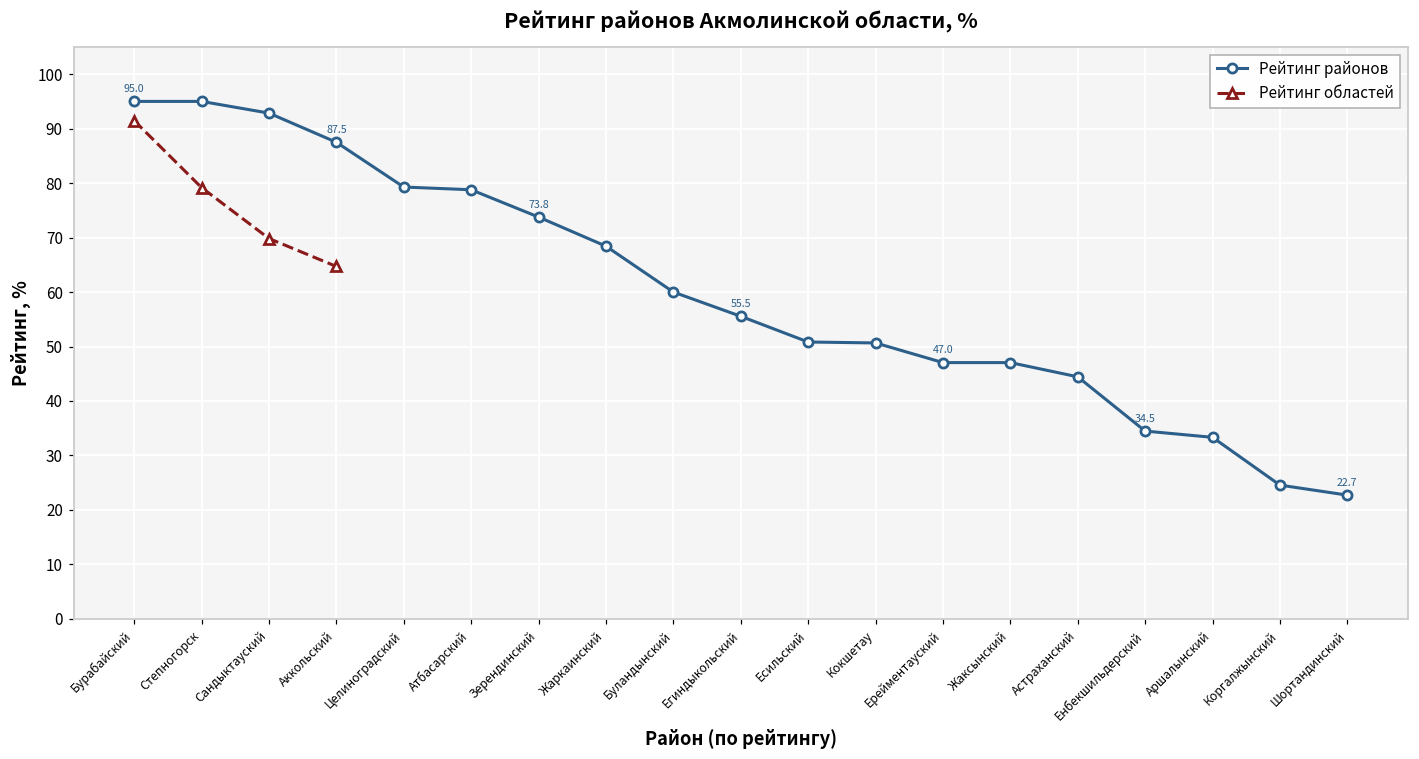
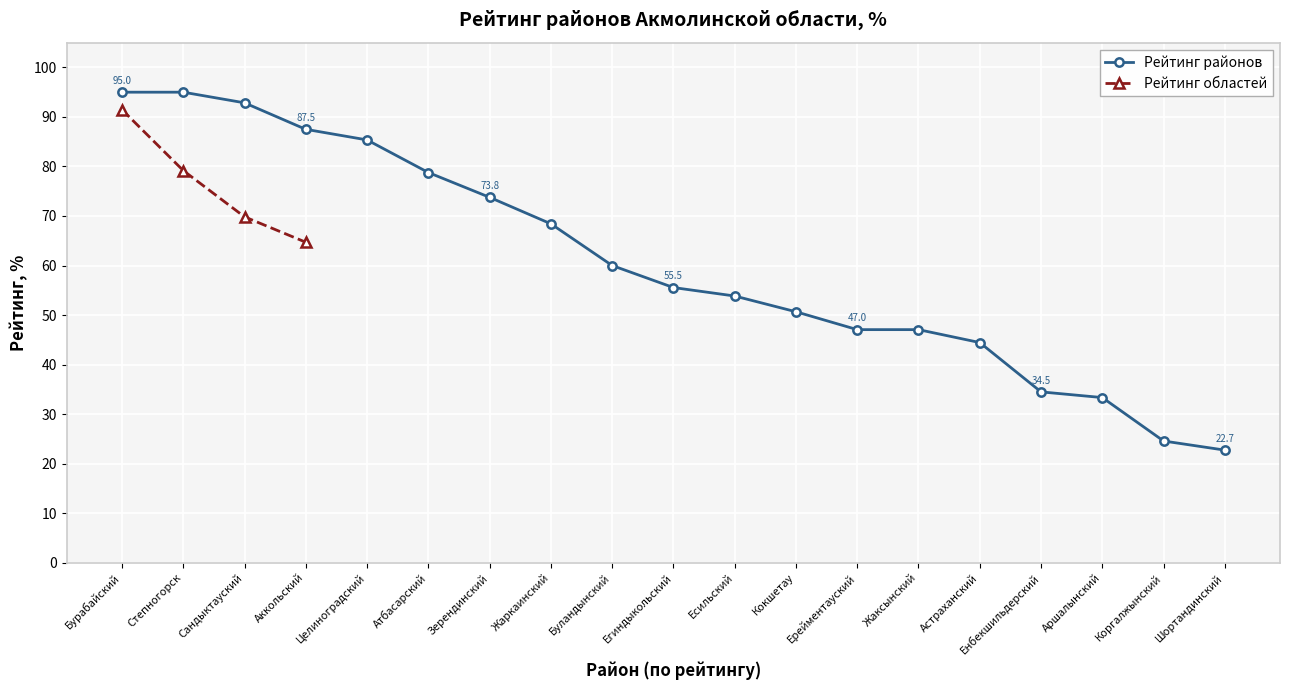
Рейтинг районов, Целиноградский: 79 -> 85
Рейтинг районов, Есильский: 51 -> 54
